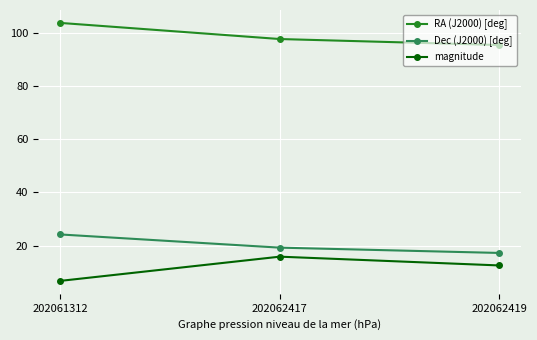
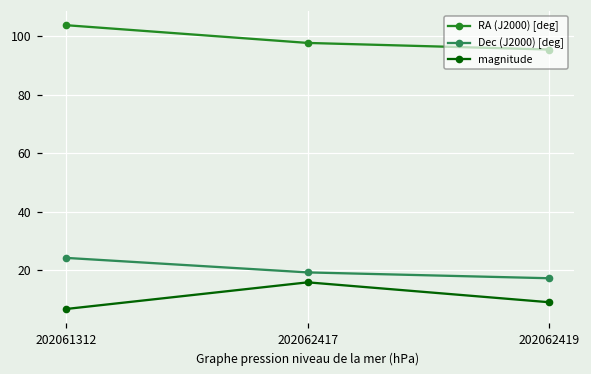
magnitude, 202062419: 13 -> 9
